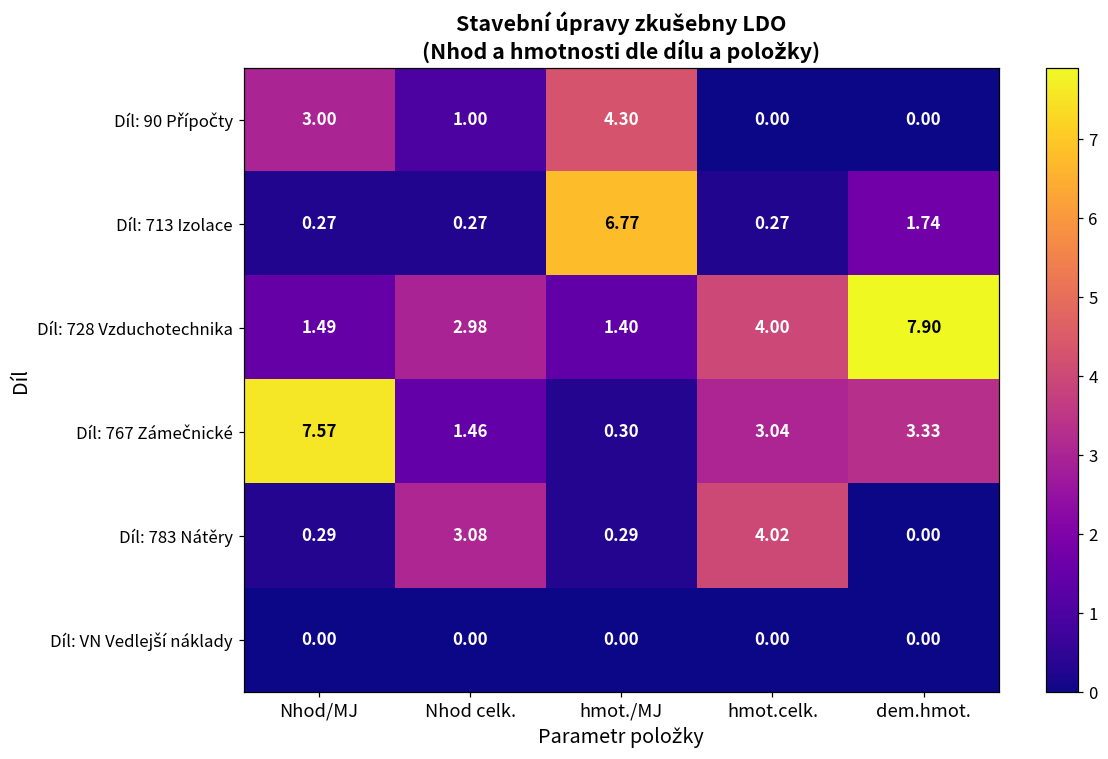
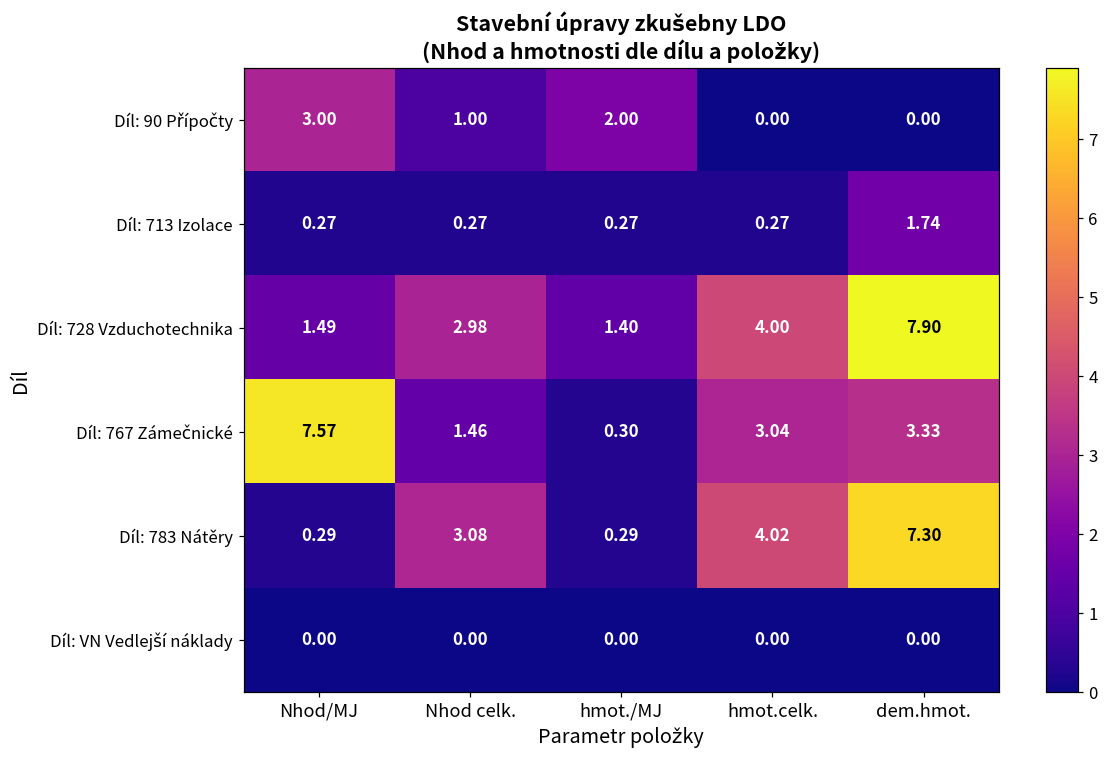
Díl: 90 Přípočty, hmot./MJ: 4.30 -> 2.00
Díl: 713 Izolace, hmot./MJ: 6.77 -> 0.27
Díl: 783 Nátěry, dem.hmot.: 0.00 -> 7.30
